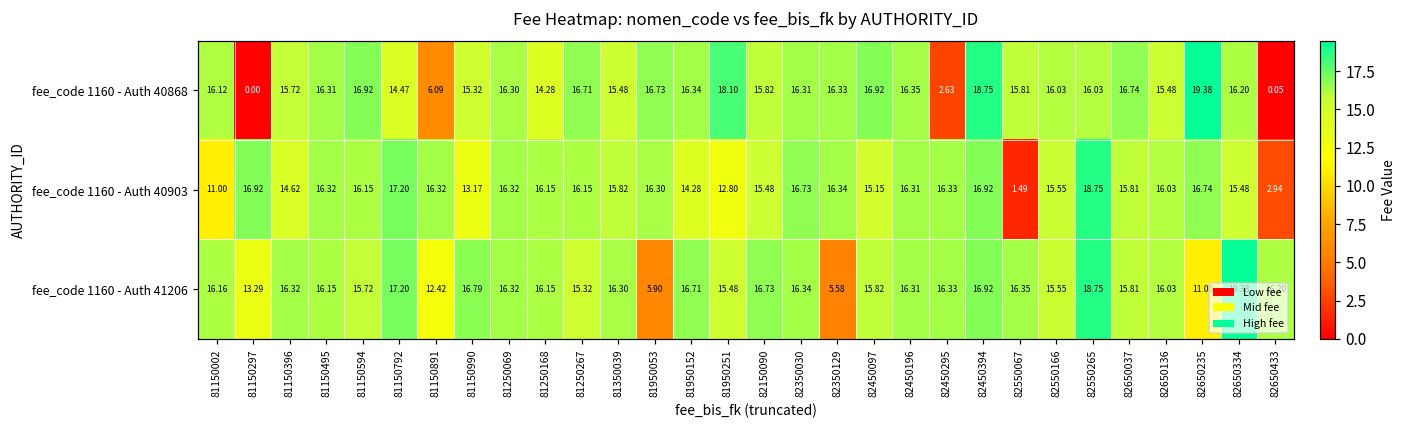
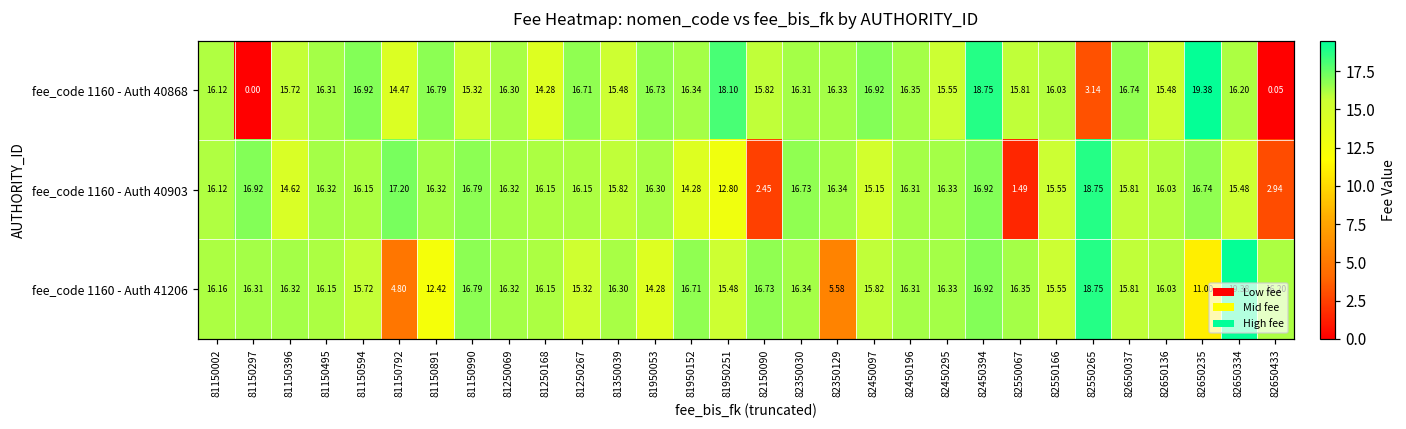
fee_code 1160 - Auth 40868, 81150891: 6.09 -> 16.79
fee_code 1160 - Auth 40868, 82450295: 2.63 -> 15.55
fee_code 1160 - Auth 40868, 82550265: 16.03 -> 3.14
fee_code 1160 - Auth 40903, 81150002: 11.00 -> 16.12
fee_code 1160 - Auth 40903, 81150990: 13.17 -> 16.79
fee_code 1160 - Auth 40903, 82150090: 15.48 -> 2.45
fee_code 1160 - Auth 41206, 81150297: 13.29 -> 16.31
fee_code 1160 - Auth 41206, 81150792: 17.20 -> 4.80
fee_code 1160 - Auth 41206, 81950053: 5.90 -> 14.28
